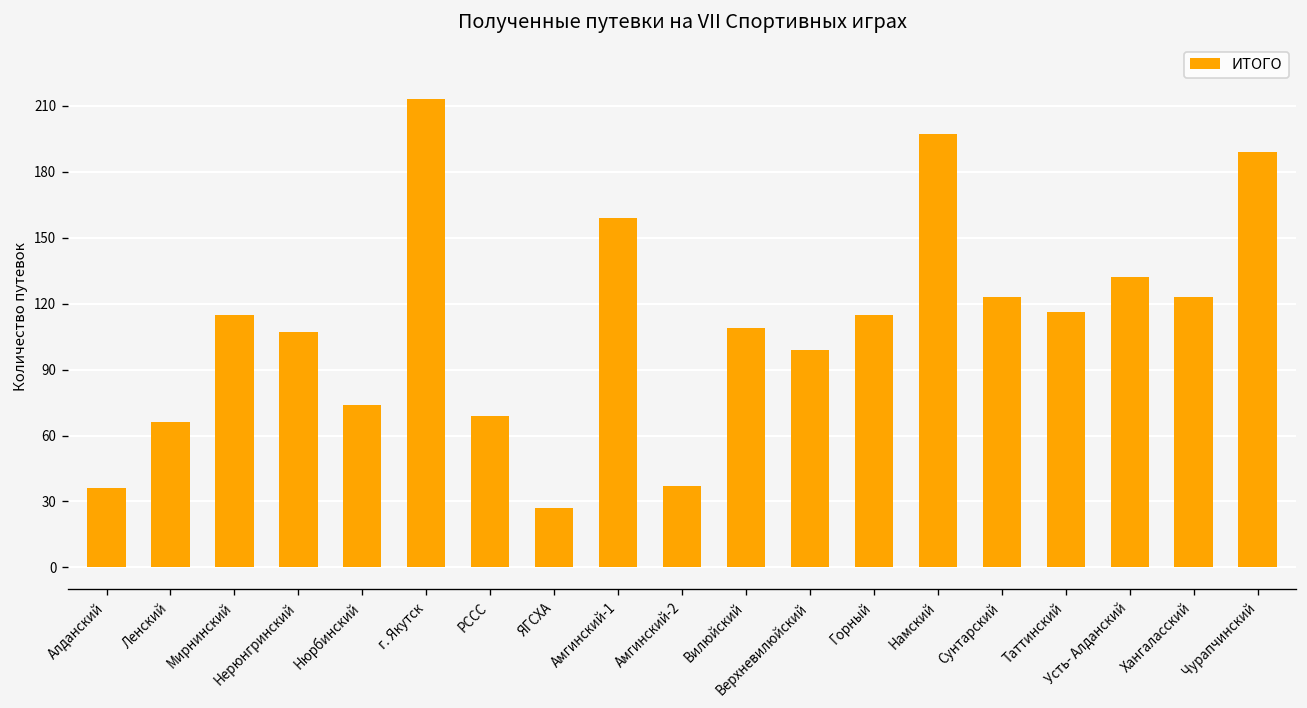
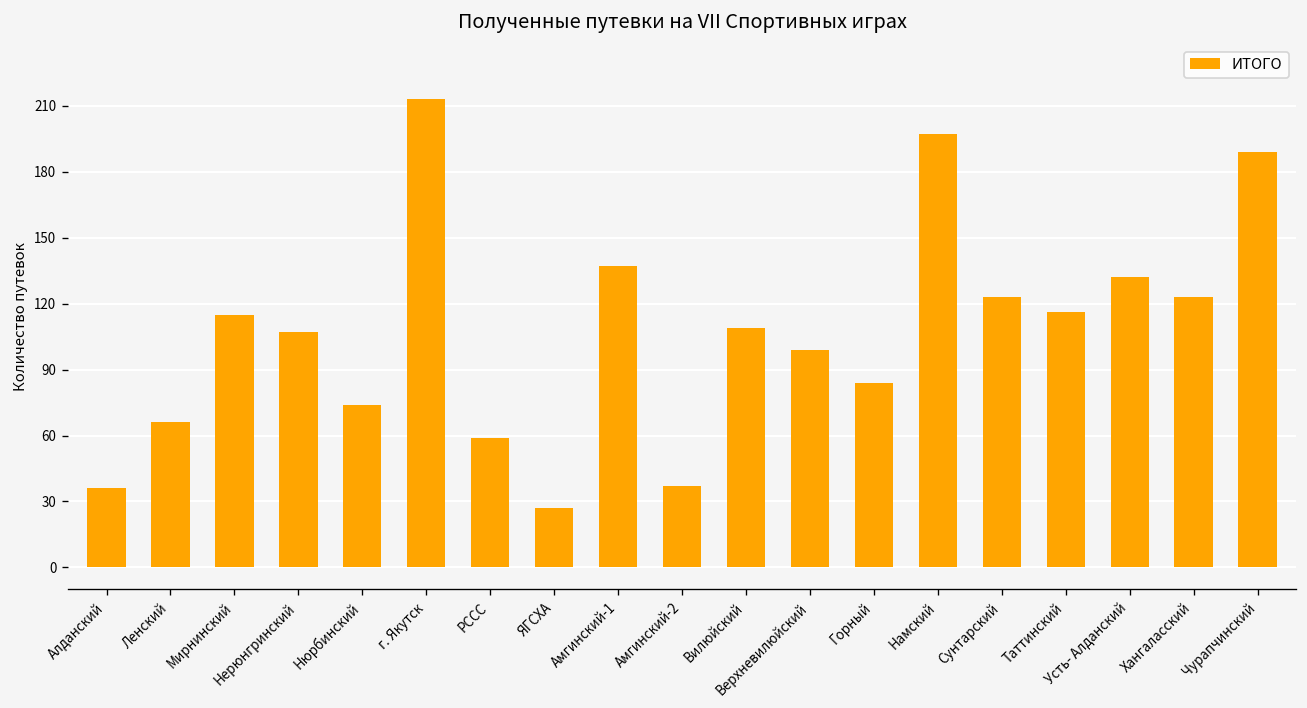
РССС: 69 -> 59
Амгинский-1: 159 -> 137
Горный: 115 -> 84
